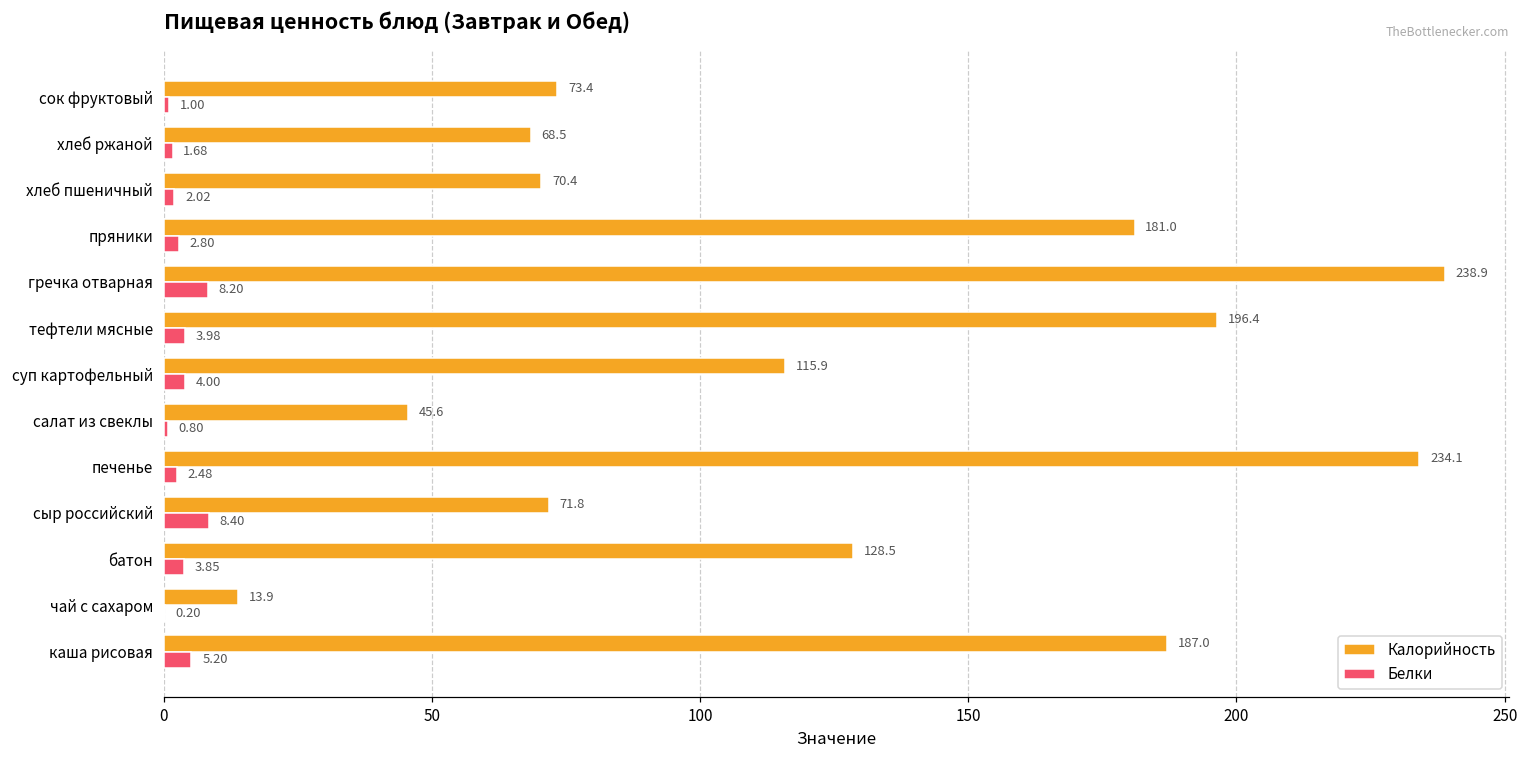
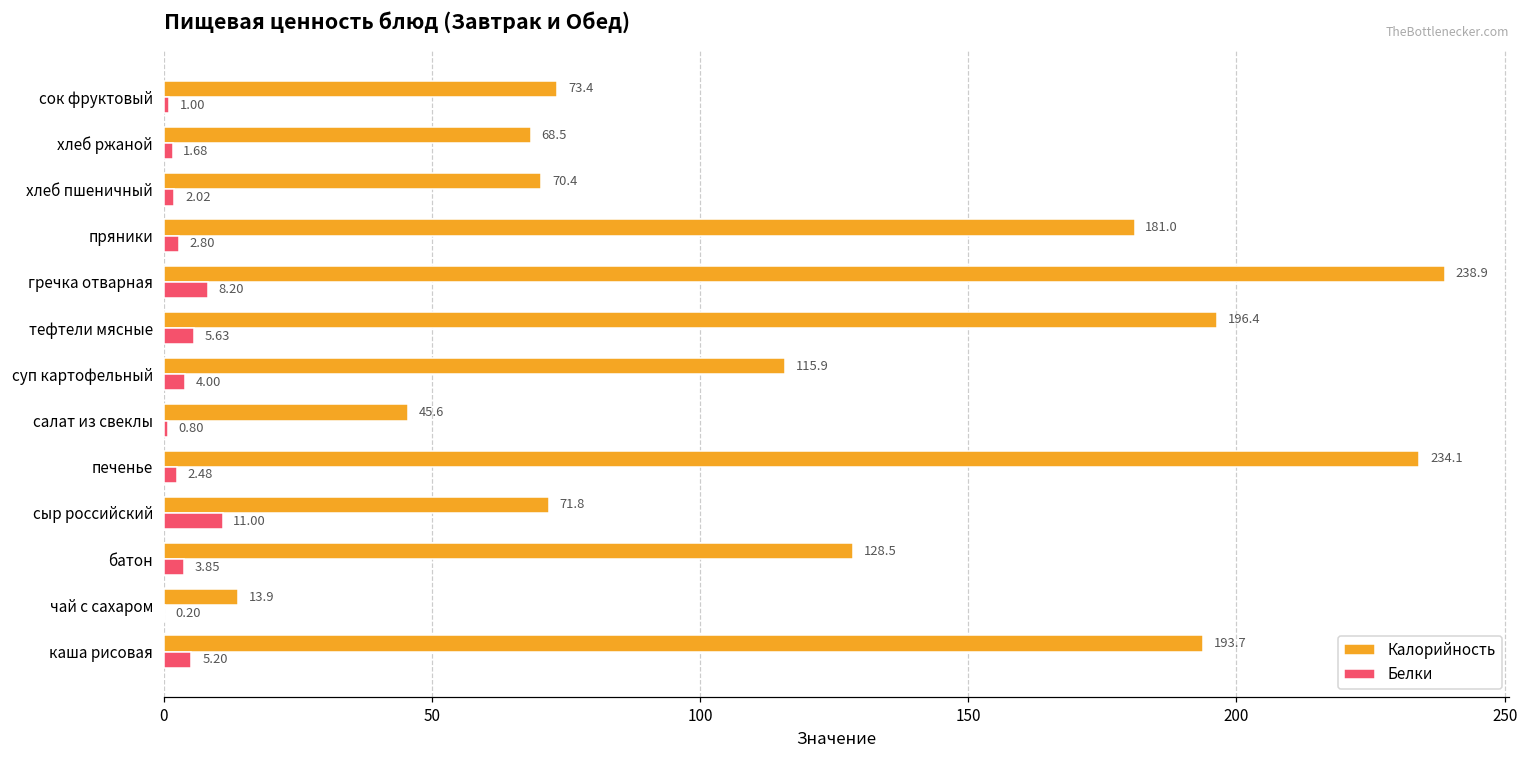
Белки, тефтели мясные: 3.98 -> 5.63
Белки, сыр российский: 8.40 -> 11.00
Калорийность, каша рисовая: 187.0 -> 193.7
